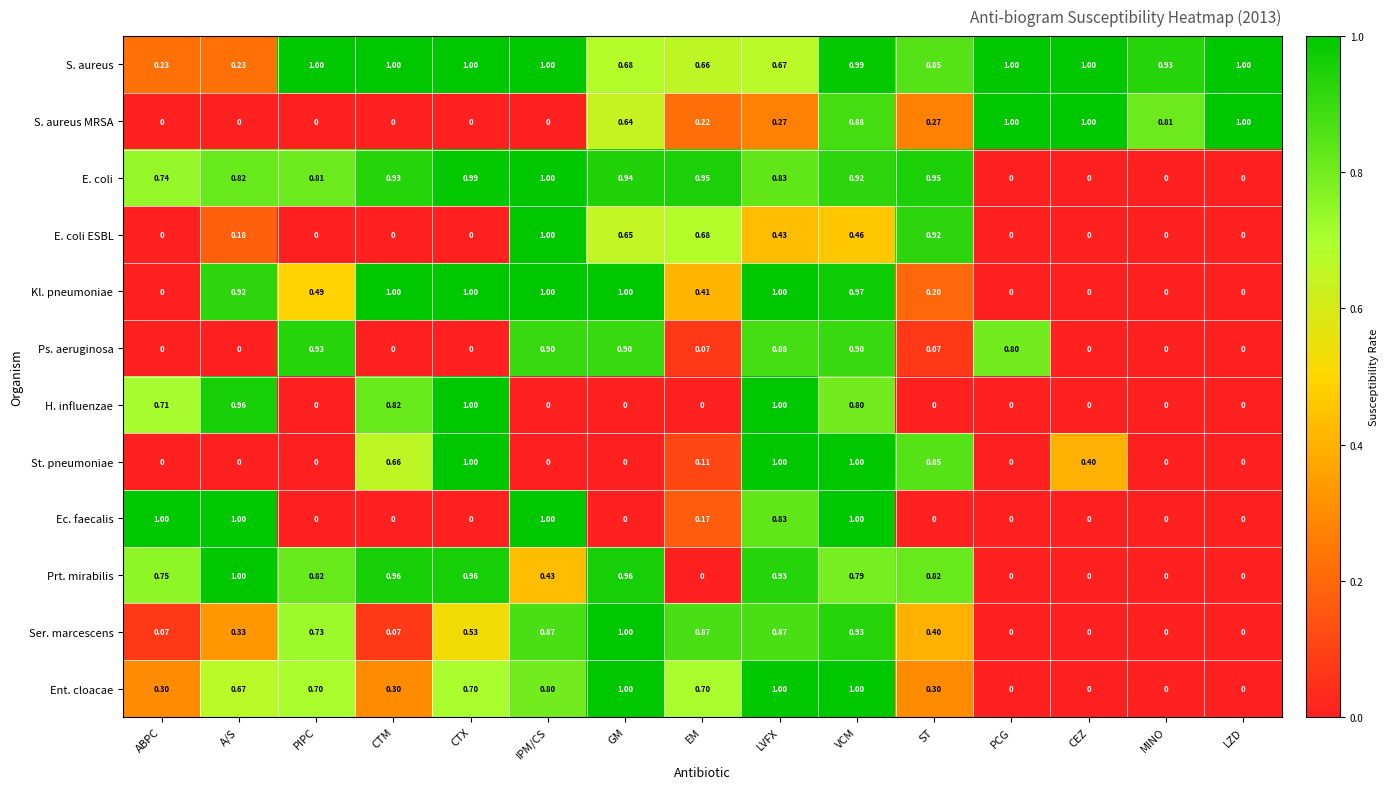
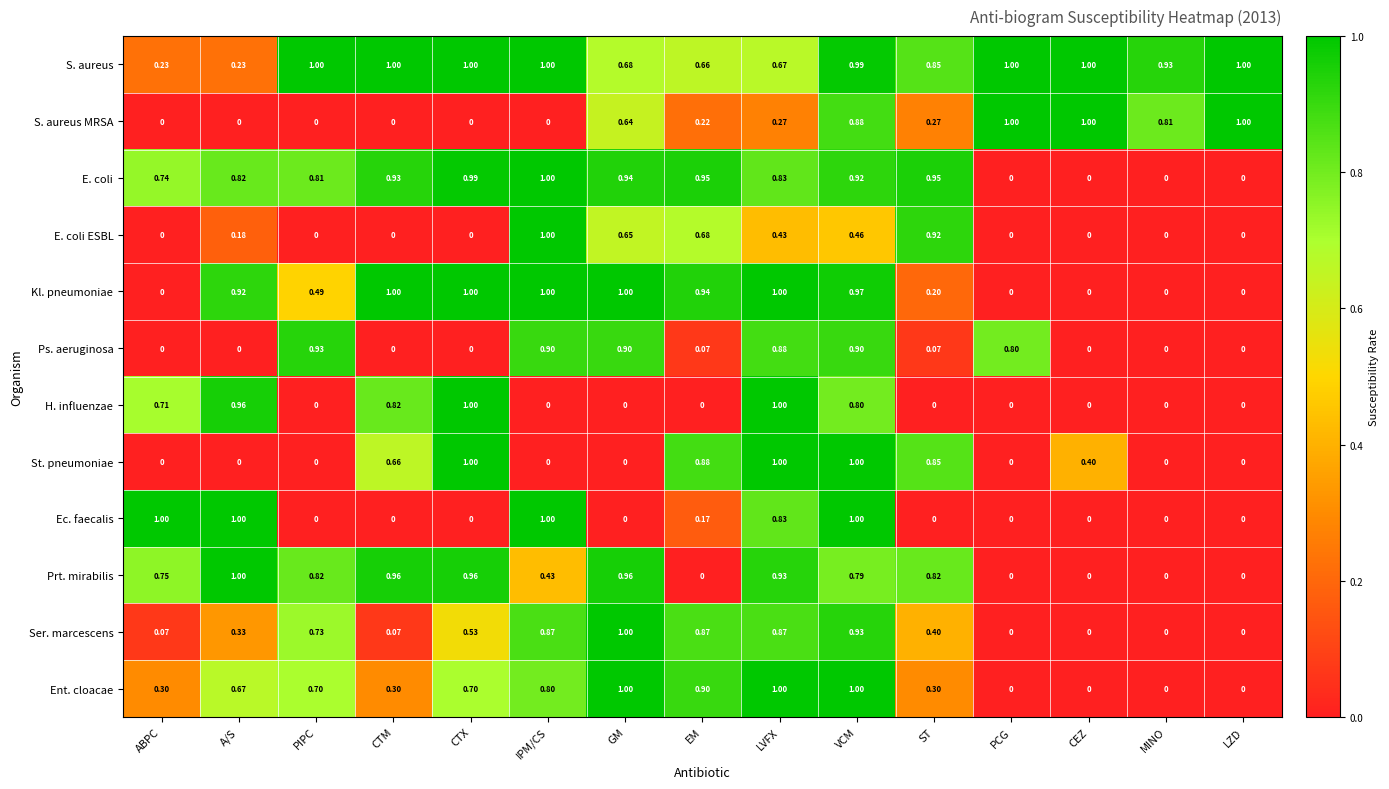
Kl. pneumoniae, EM: 0.41 -> 0.94
St. pneumoniae, EM: 0.11 -> 0.88
Ent. cloacae, EM: 0.70 -> 0.90
